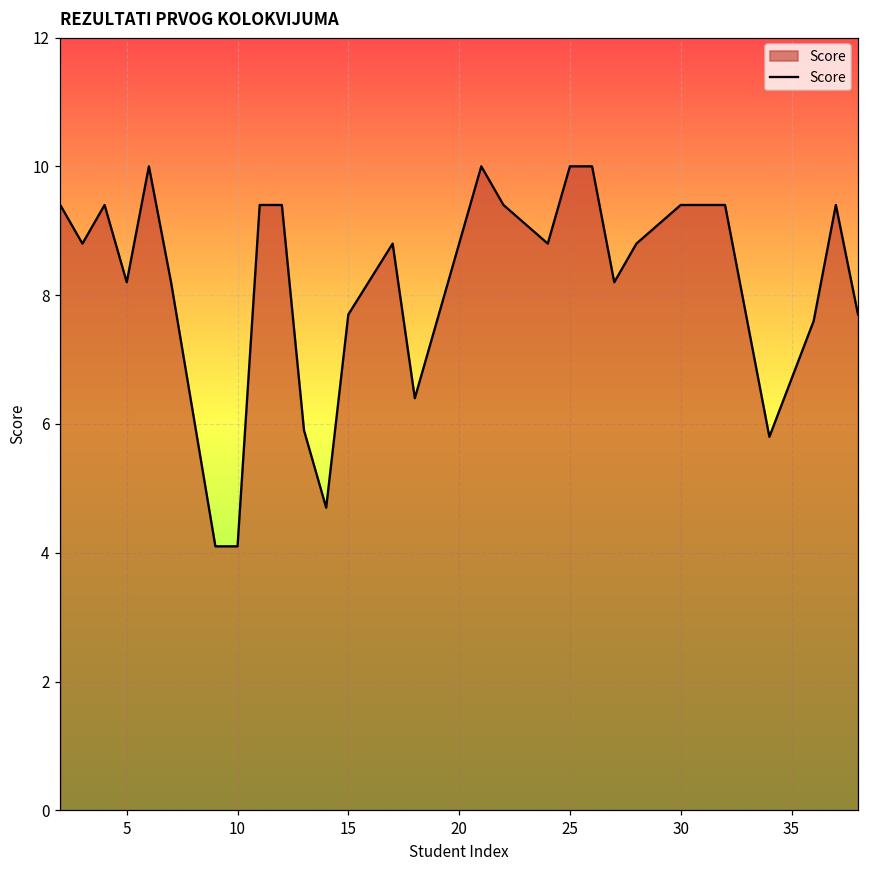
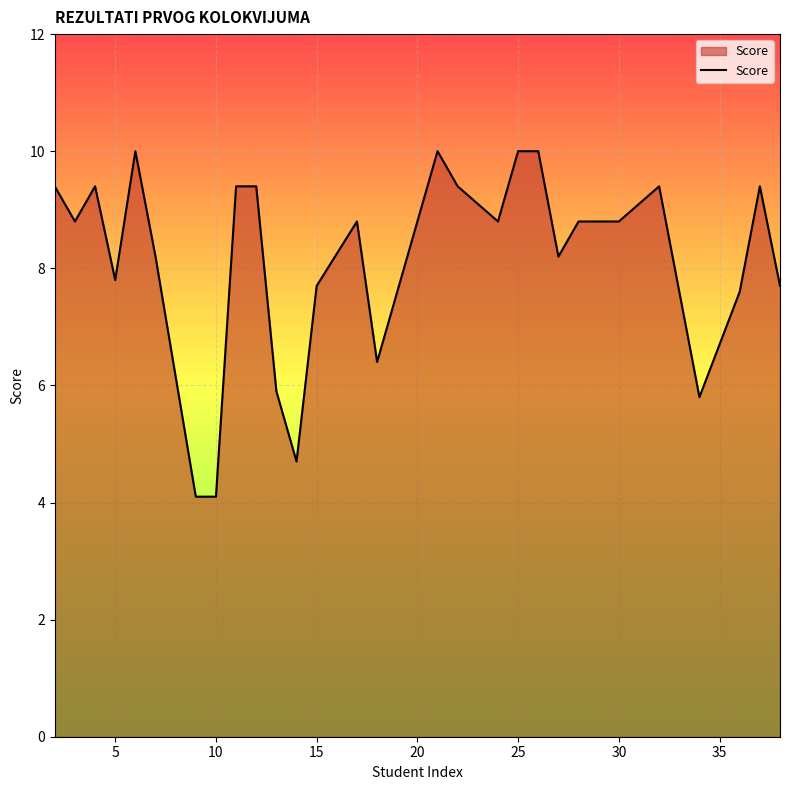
5: 8.2 -> 7.8
30: 9.4 -> 8.8
